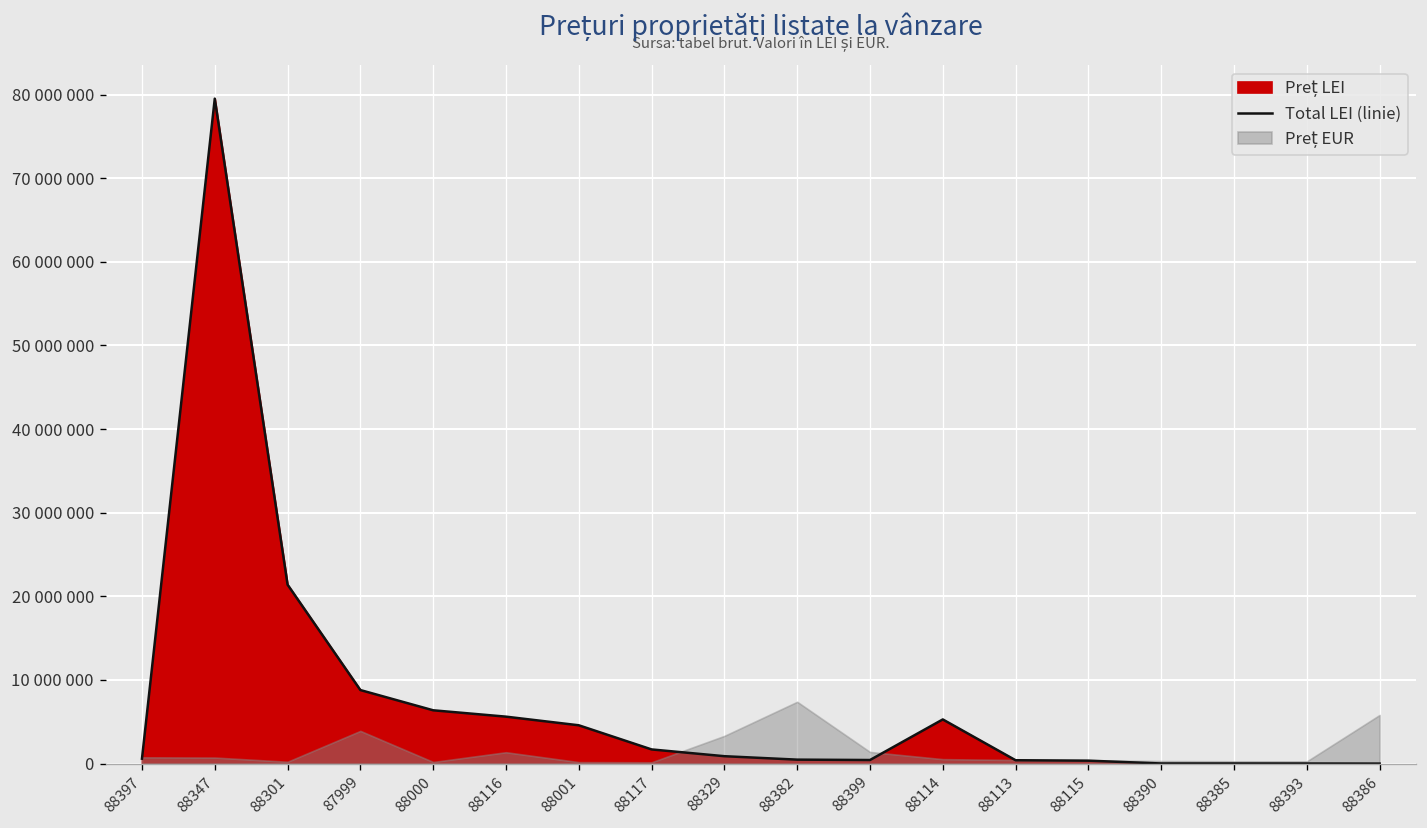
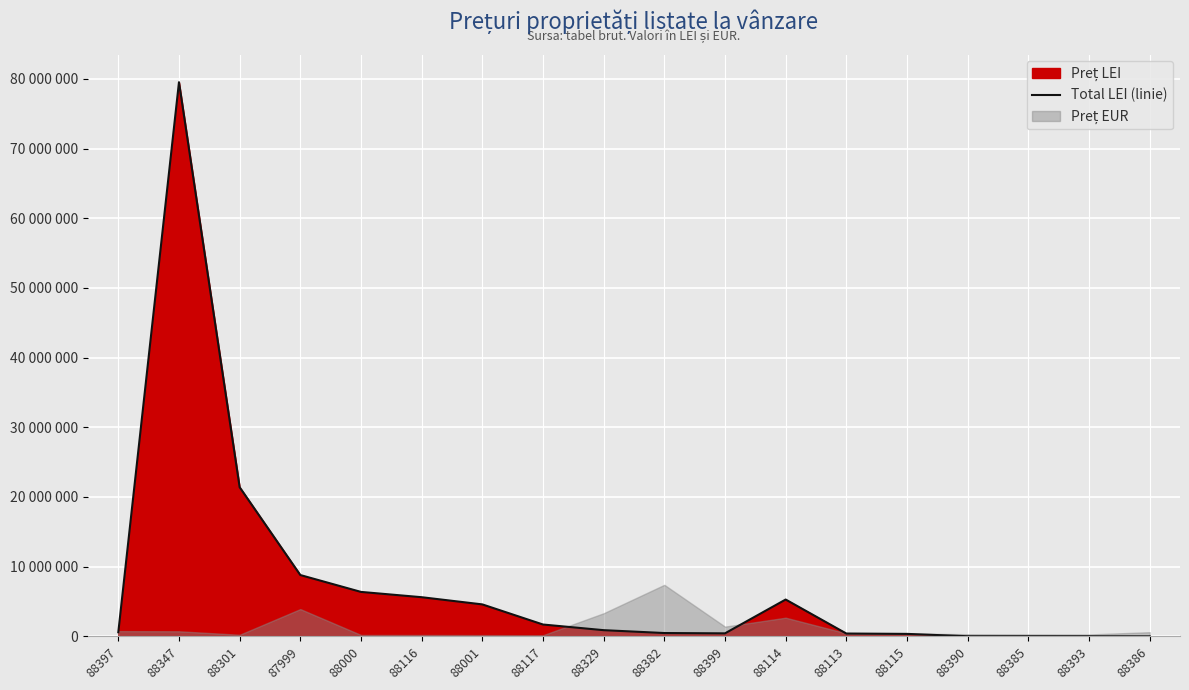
Preț EUR, 88116: 1000000 -> 0
Preț EUR, 88114: 1000000 -> 3000000
Preț EUR, 88386: 6000000 -> 1000000
